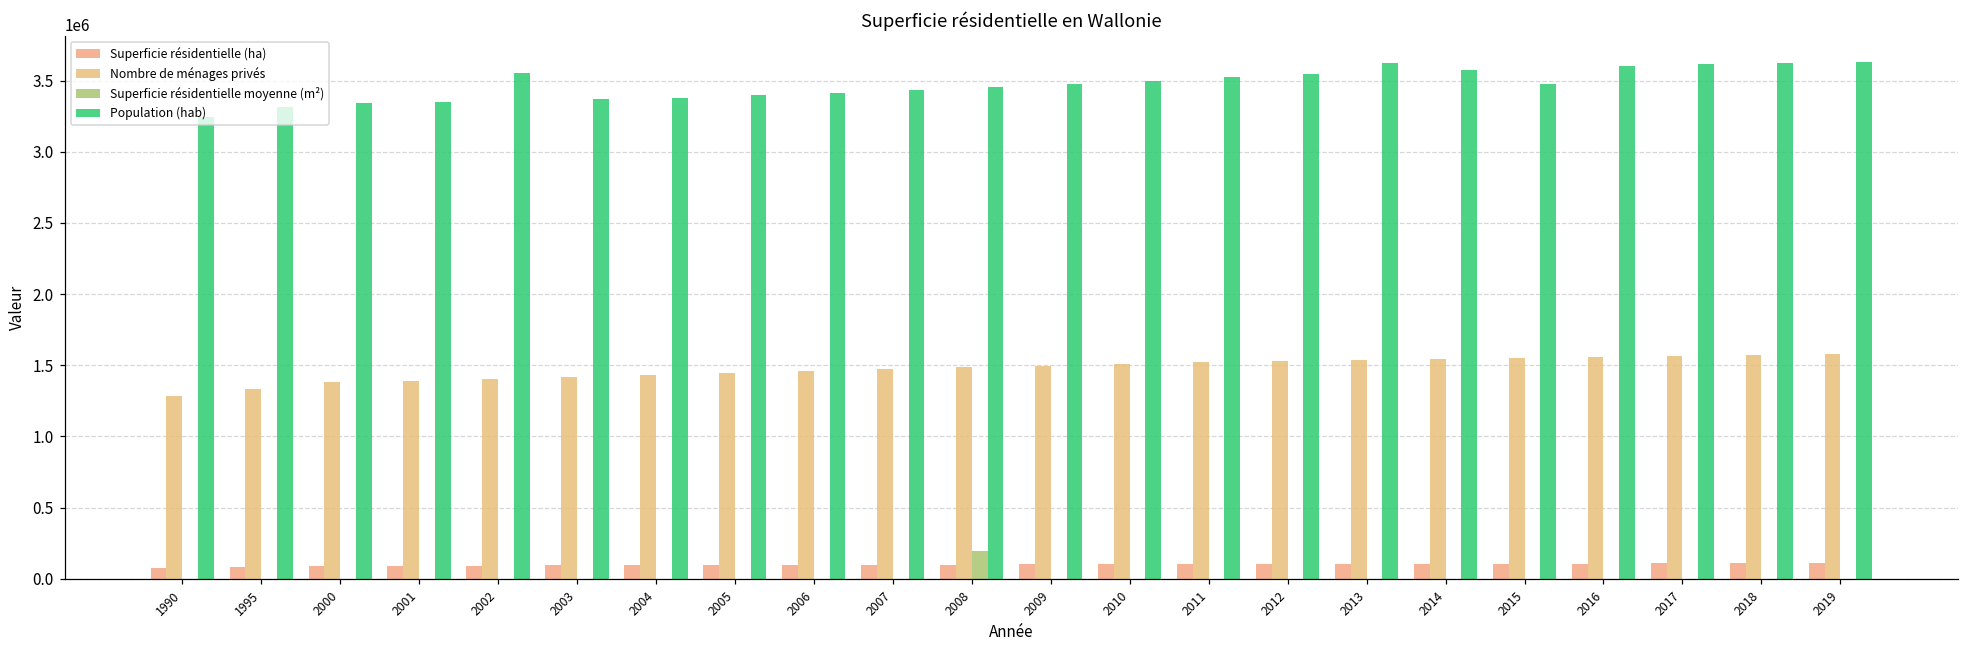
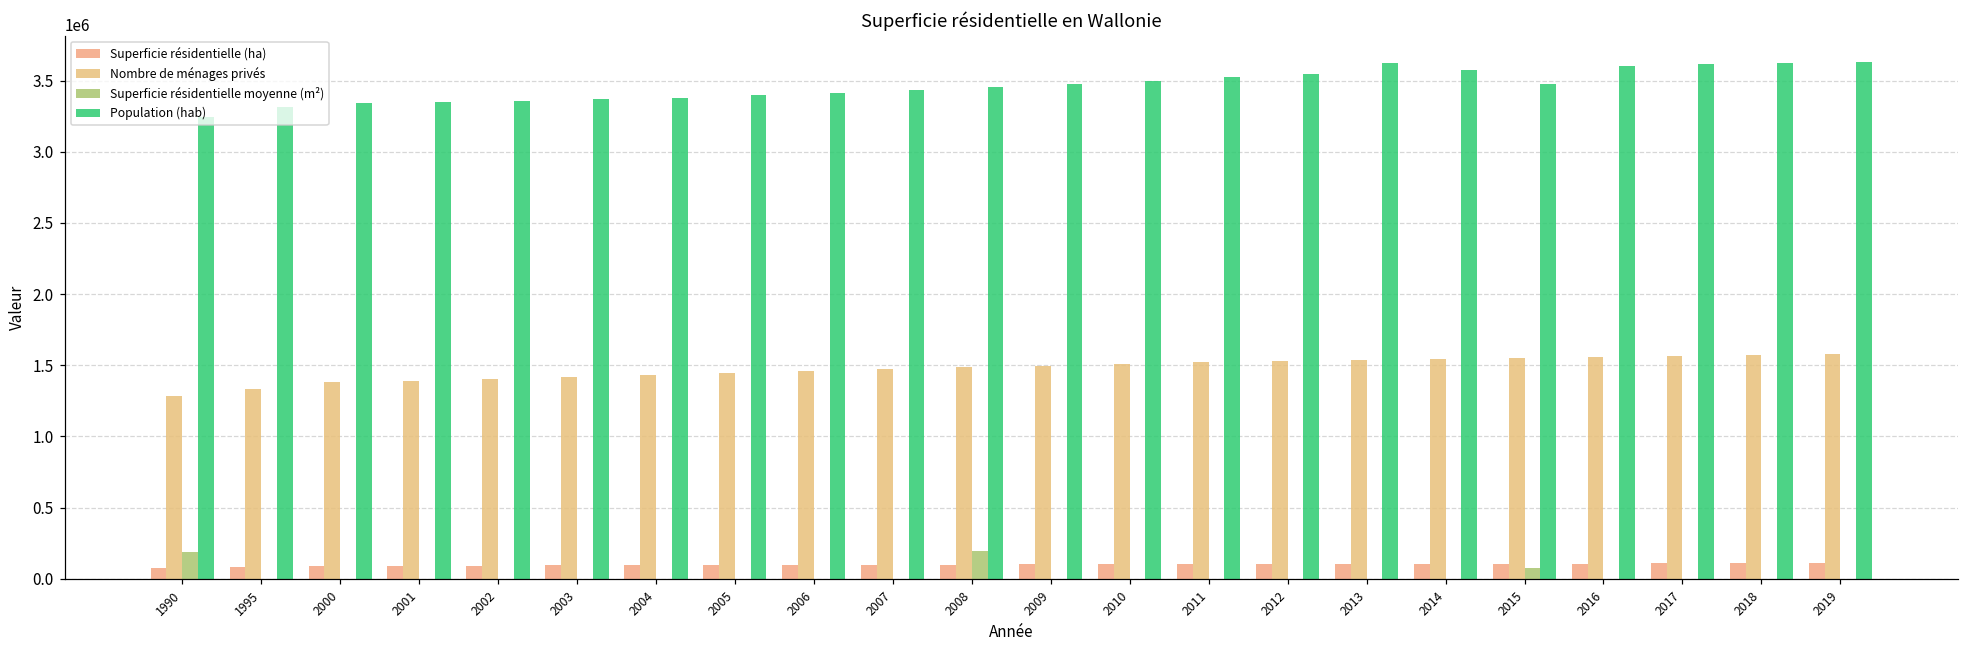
Superficie résidentielle moyenne (m²), 1990: 0 -> 190000
Population (hab), 2002: 3550000 -> 3360000
Superficie résidentielle moyenne (m²), 2015: 0 -> 80000
